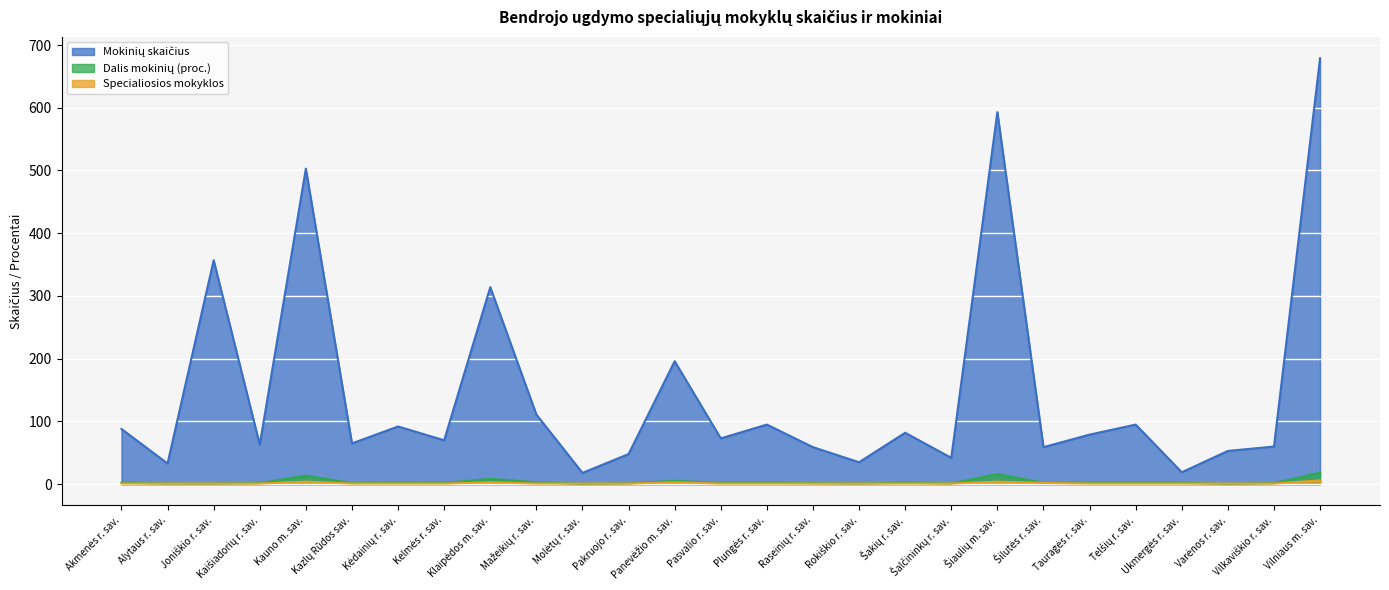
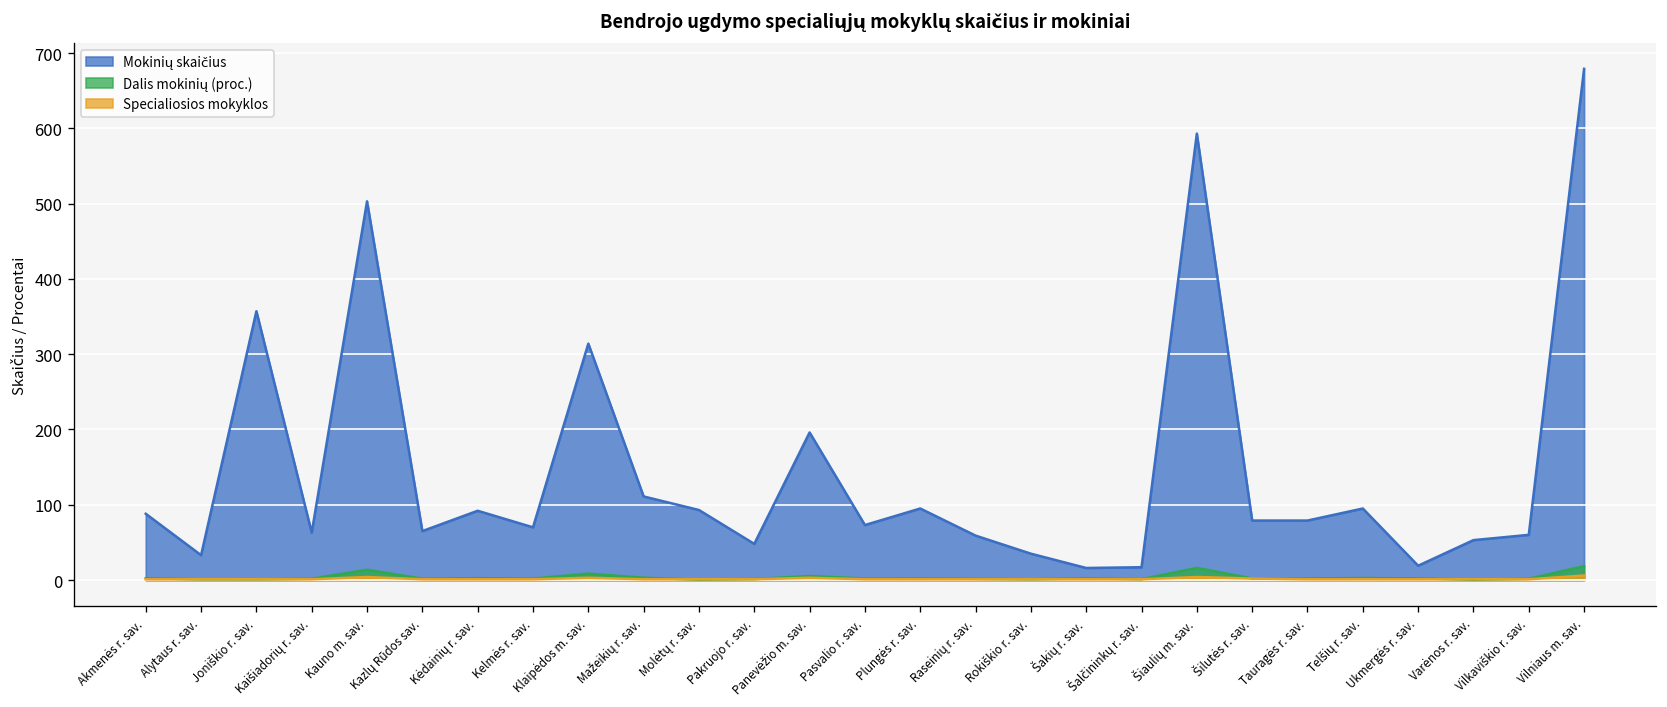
Mokinių skaičius, Molėtų r. sav.: 20 -> 90
Mokinių skaičius, Šakių r. sav.: 80 -> 20
Mokinių skaičius, Šalčininkų r. sav.: 40 -> 20
Mokinių skaičius, Šilutės r. sav.: 60 -> 80
